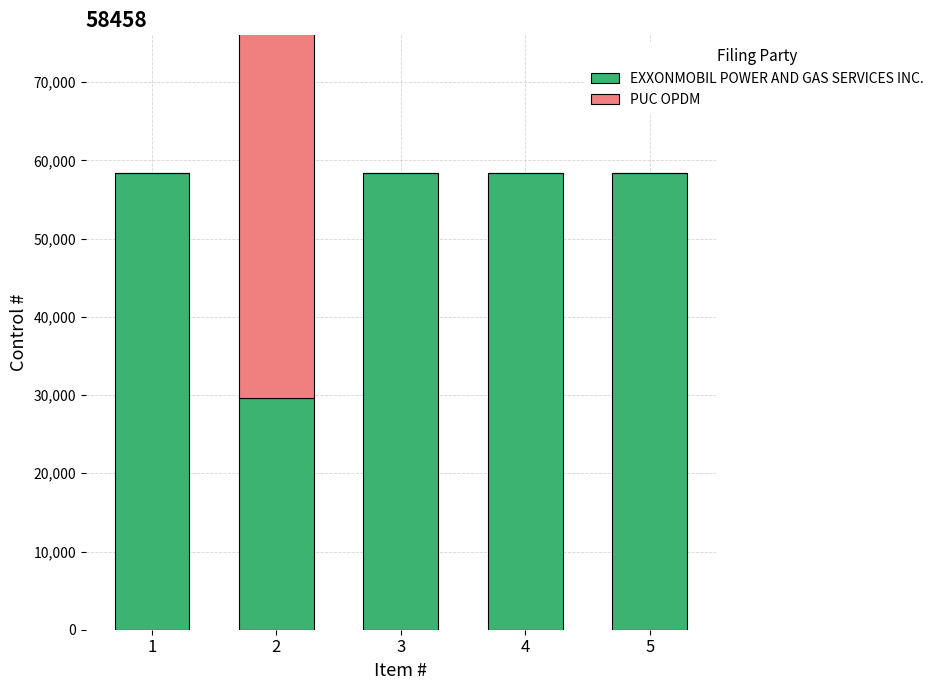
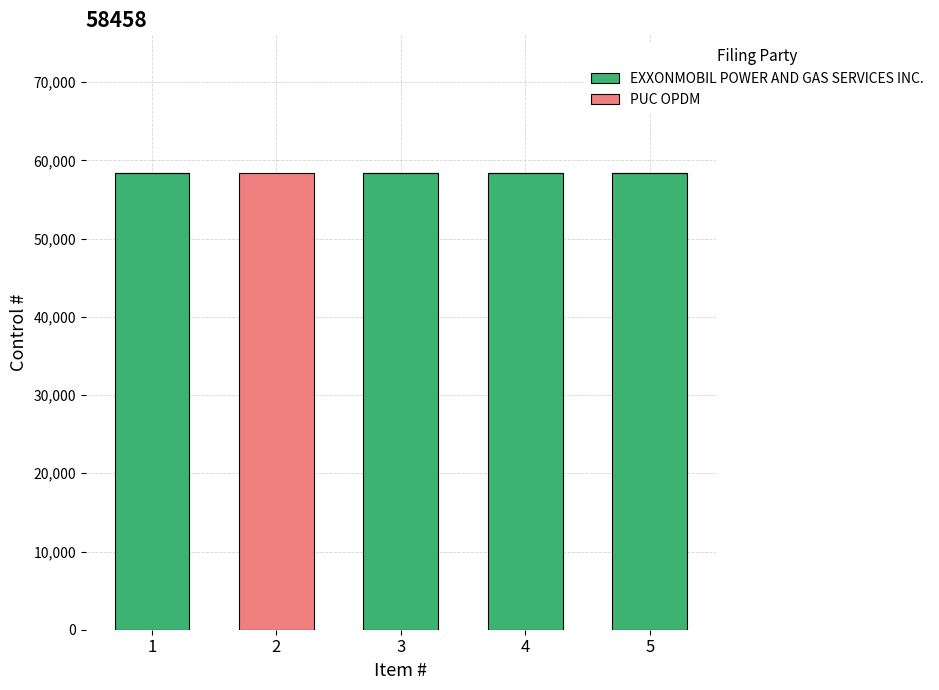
EXXONMOBIL POWER AND GAS SERVICES INC., 2: 30,000 -> 0
